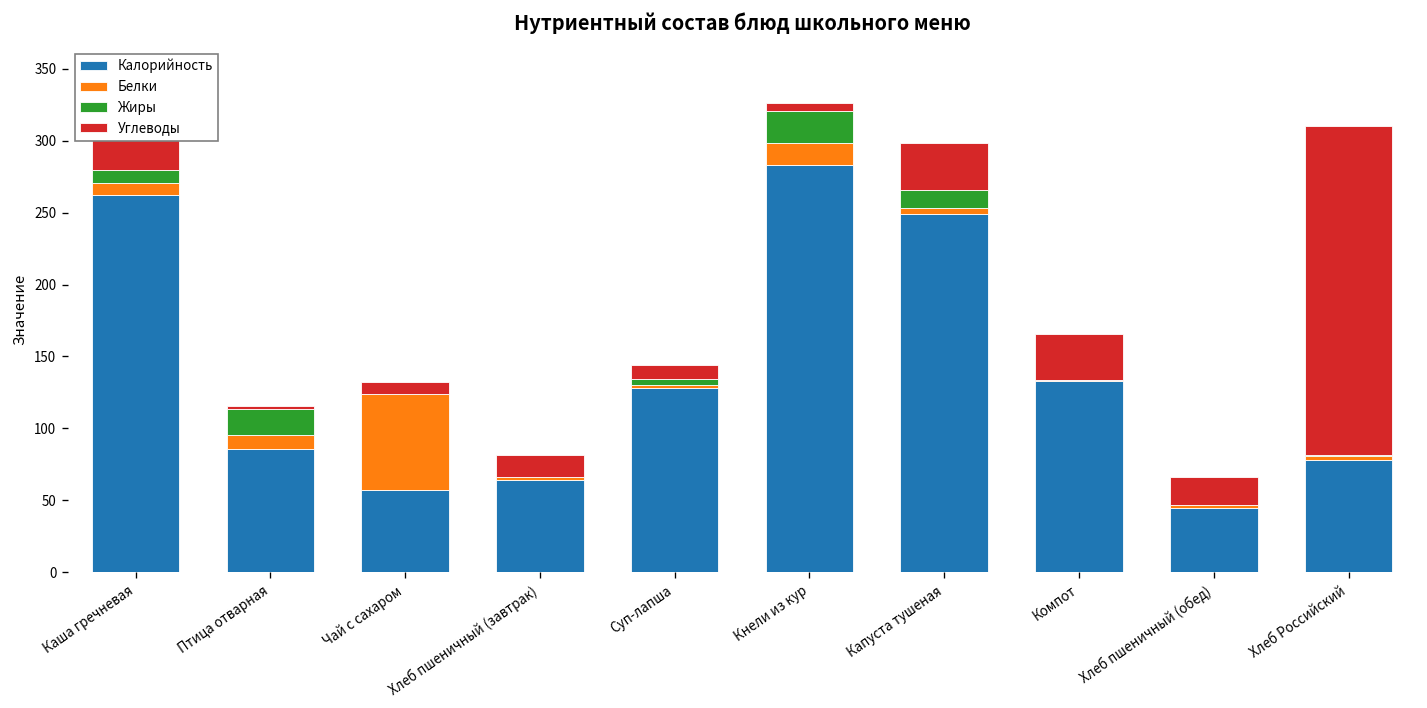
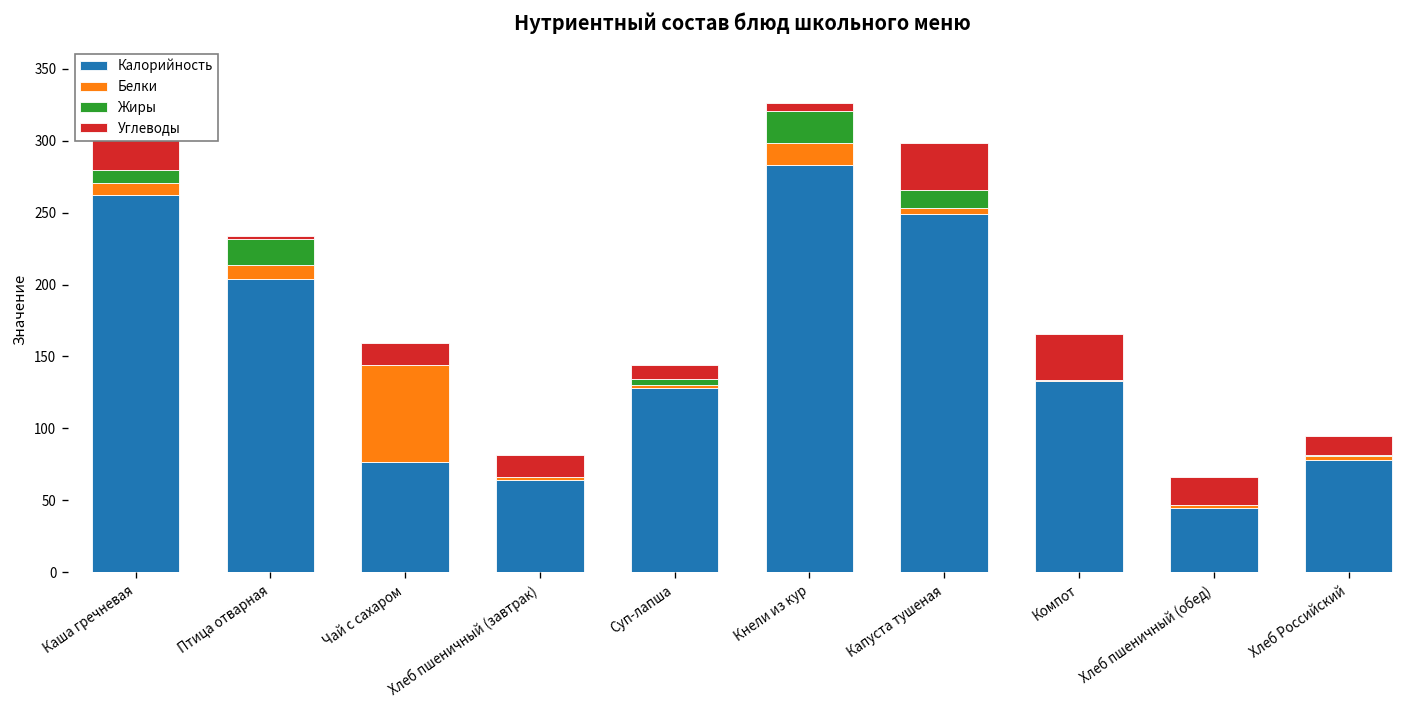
Калорийность, Птица отварная: 86 -> 204
Калорийность, Чай с сахаром: 57 -> 77
Углеводы, Чай с сахаром: 8 -> 15
Углеводы, Хлеб Российский: 229 -> 13
